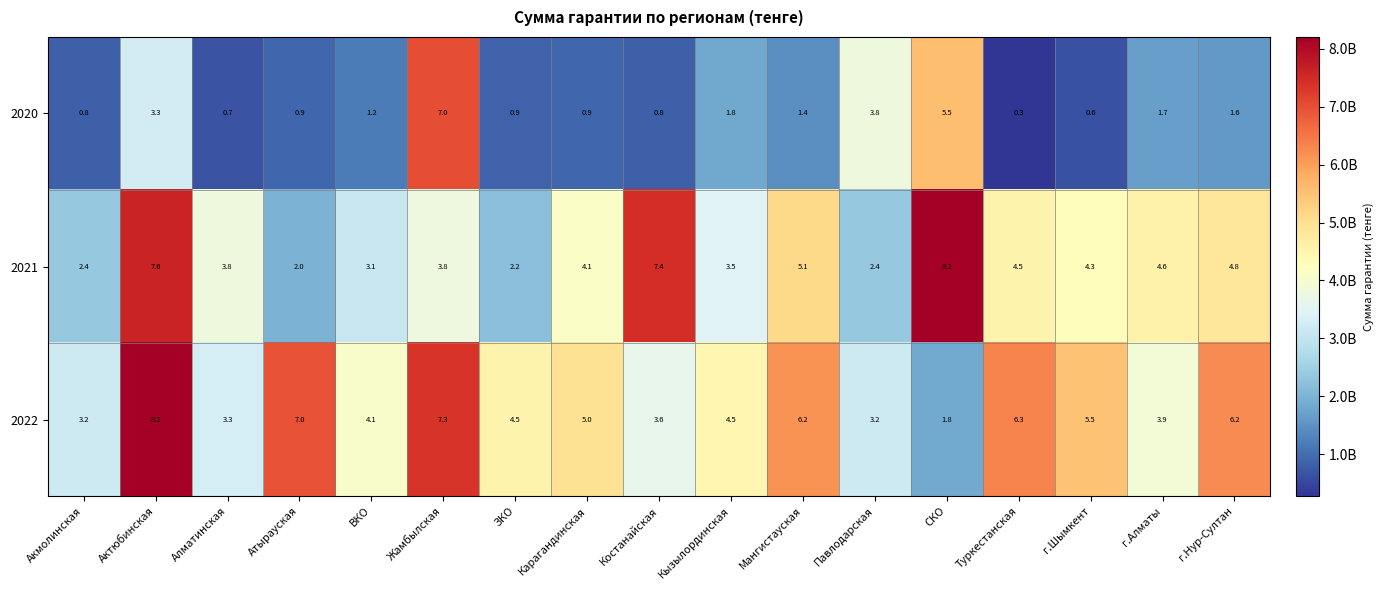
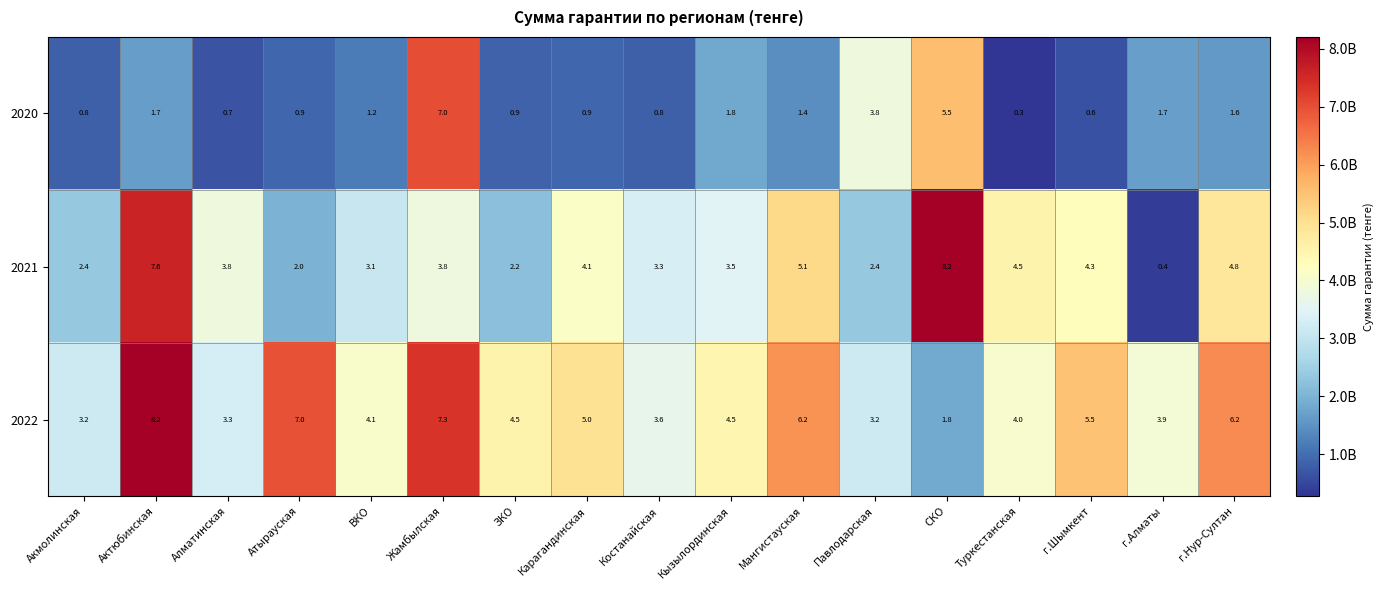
2020, Актюбинская: 3.3 -> 1.7
2021, Костанайская: 7.4 -> 3.3
2021, г.Алматы: 4.6 -> 0.4
2022, Туркестанская: 6.3 -> 4.0
